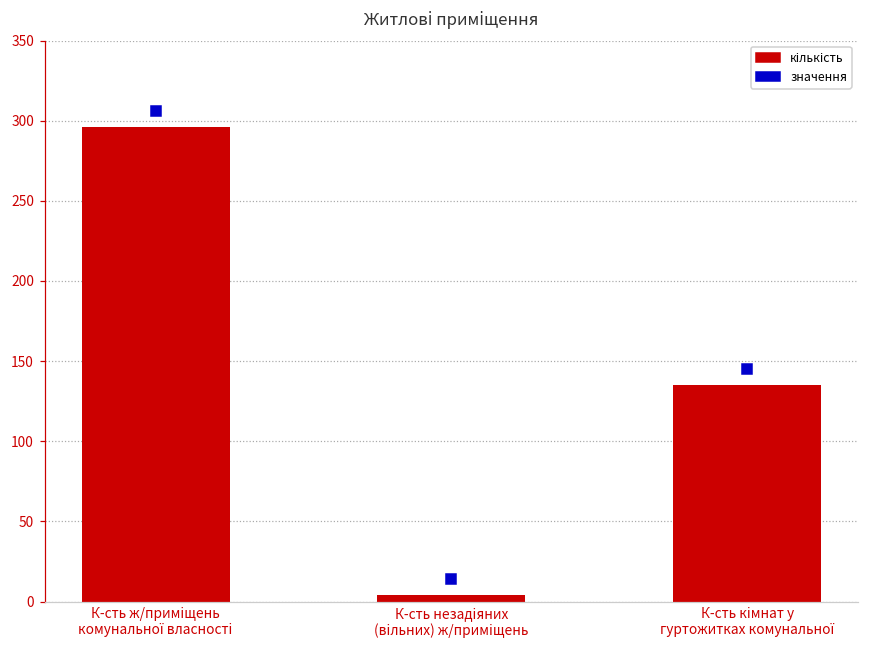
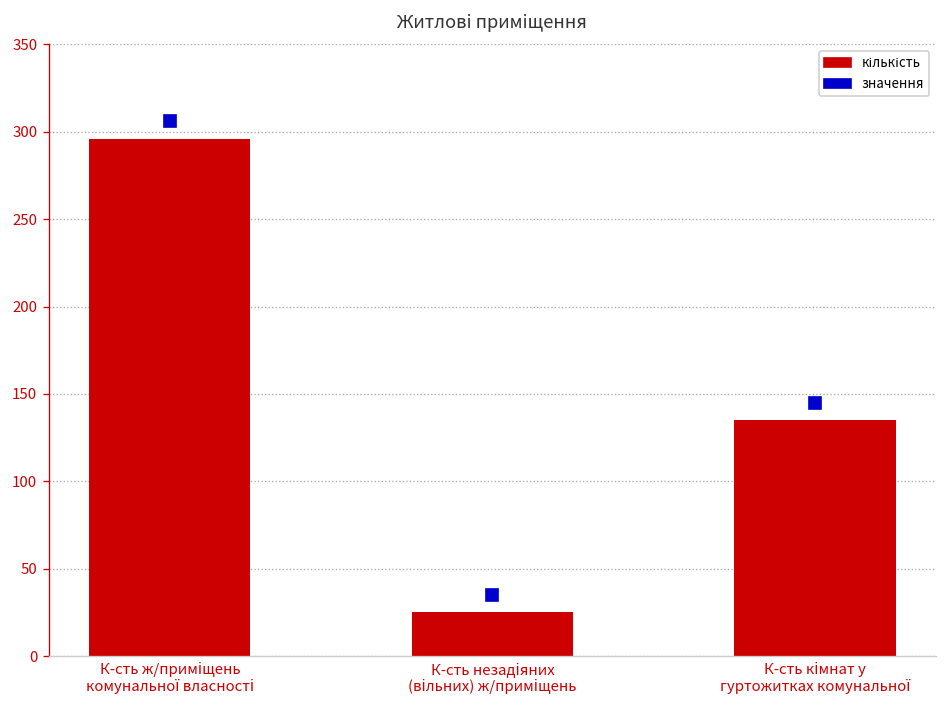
кількість, К-сть незадіяних (вільних) ж/приміщень: 4 -> 25
